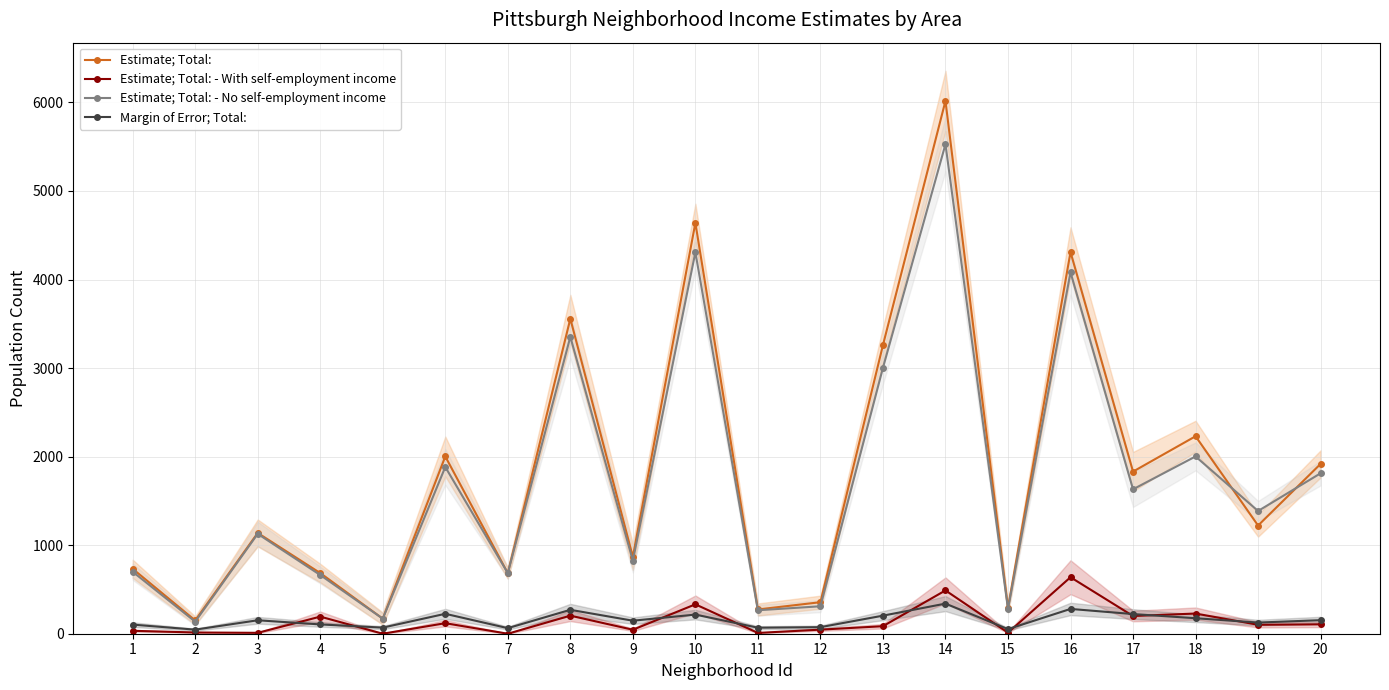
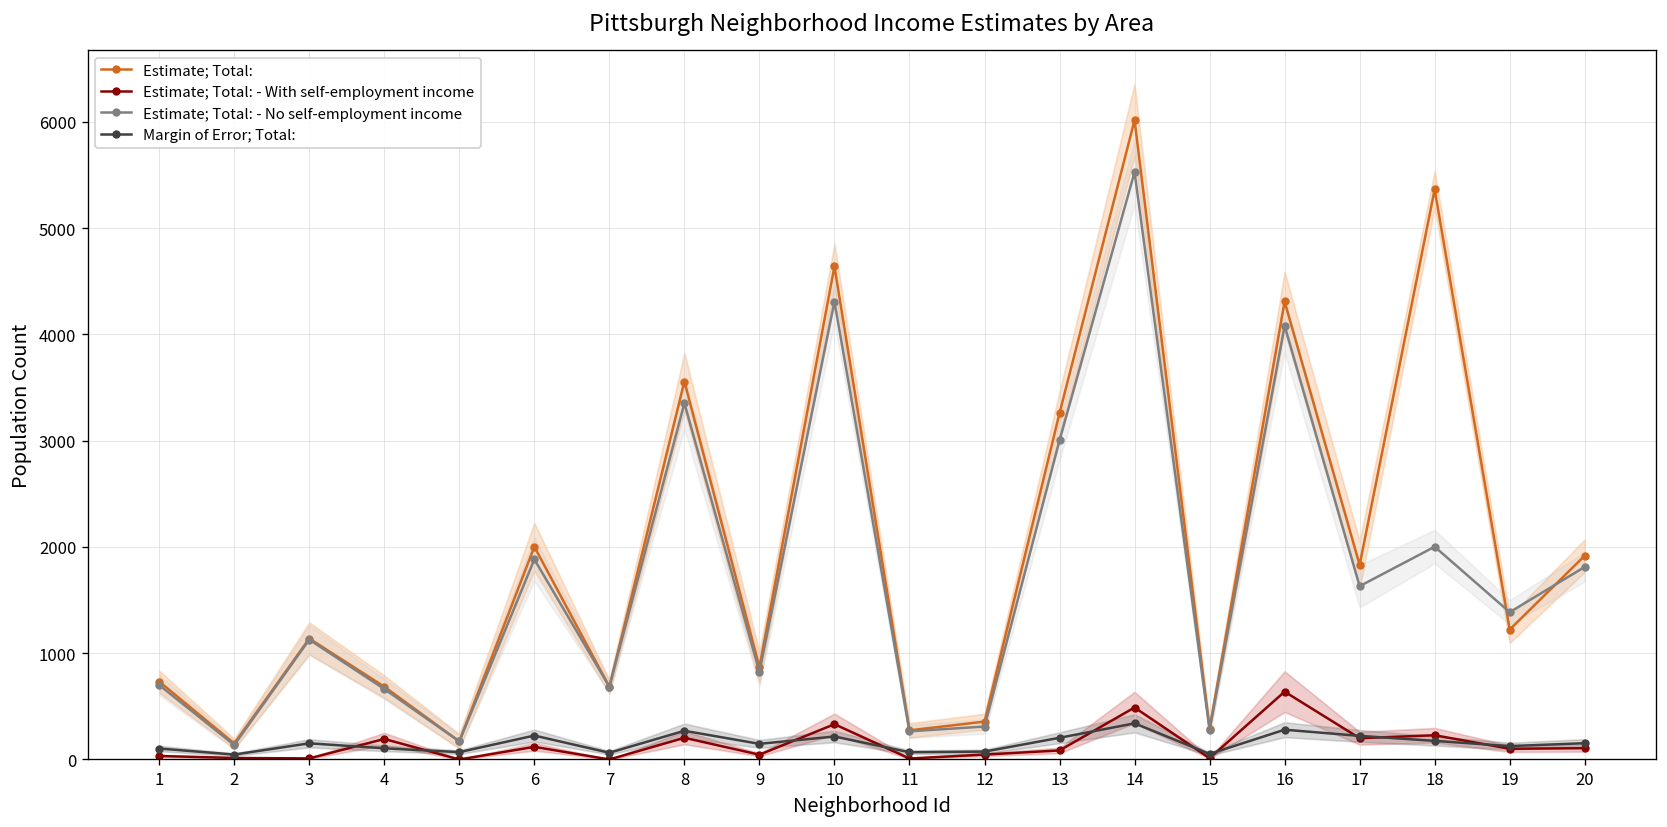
Estimate; Total:, 18: 2200 -> 5400
